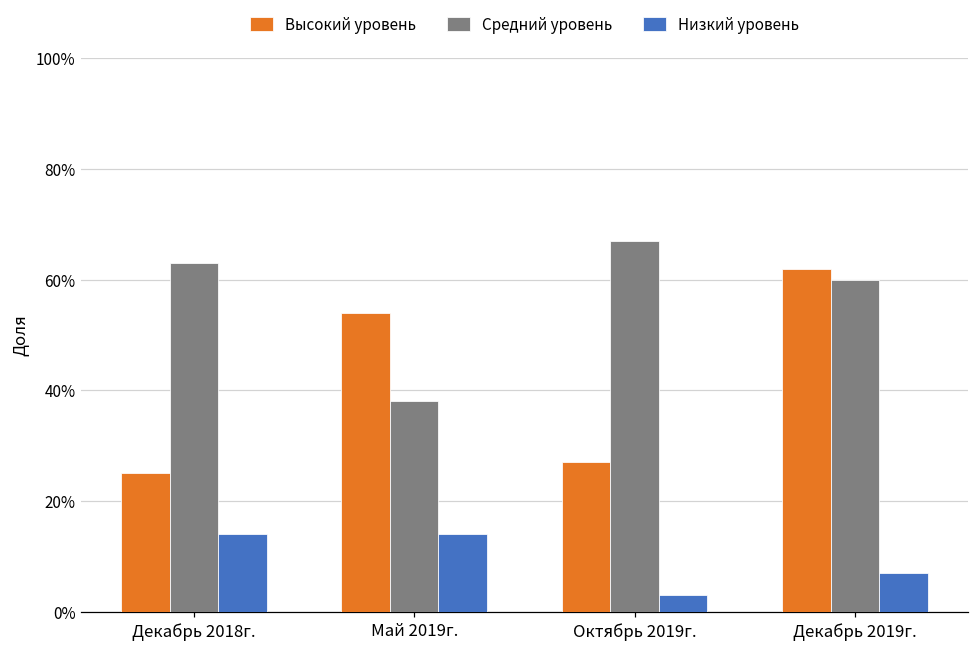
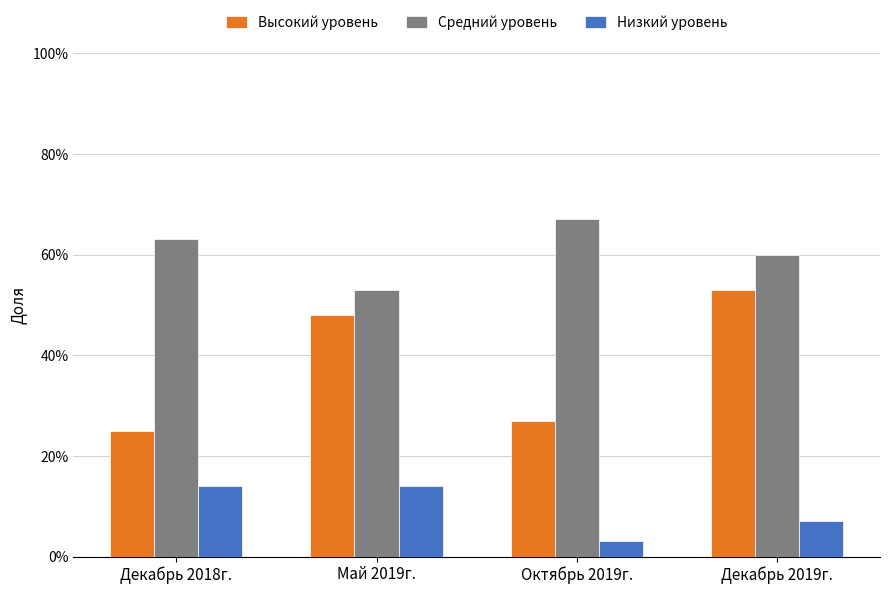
Высокий уровень, Май 2019г.: 54% -> 48%
Средний уровень, Май 2019г.: 38% -> 53%
Высокий уровень, Декабрь 2019г.: 62% -> 53%
